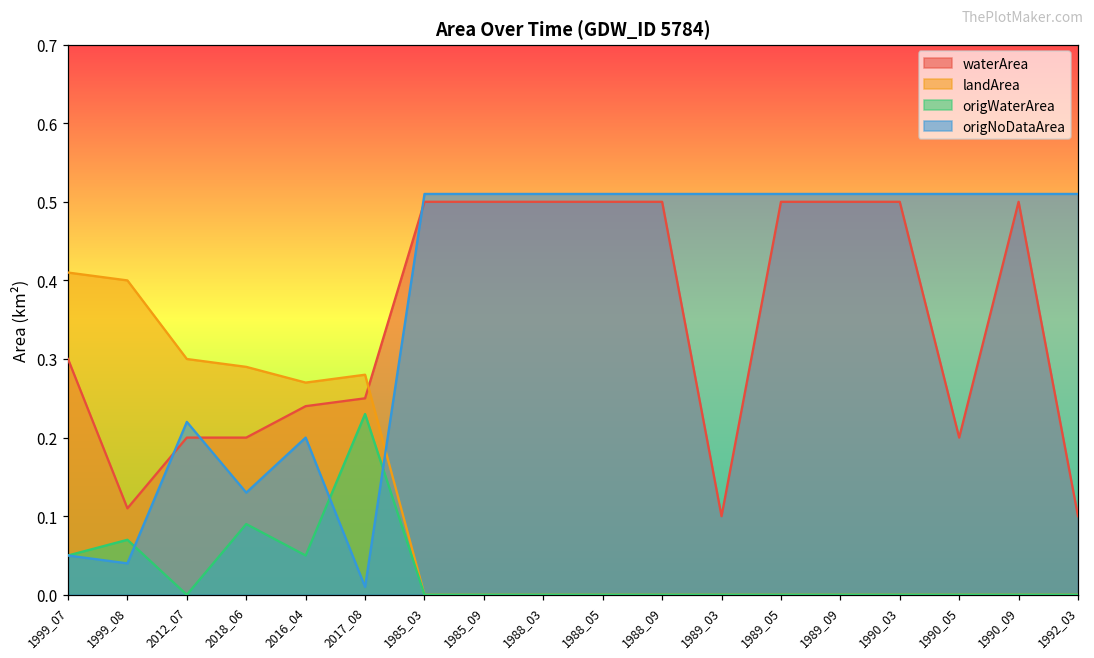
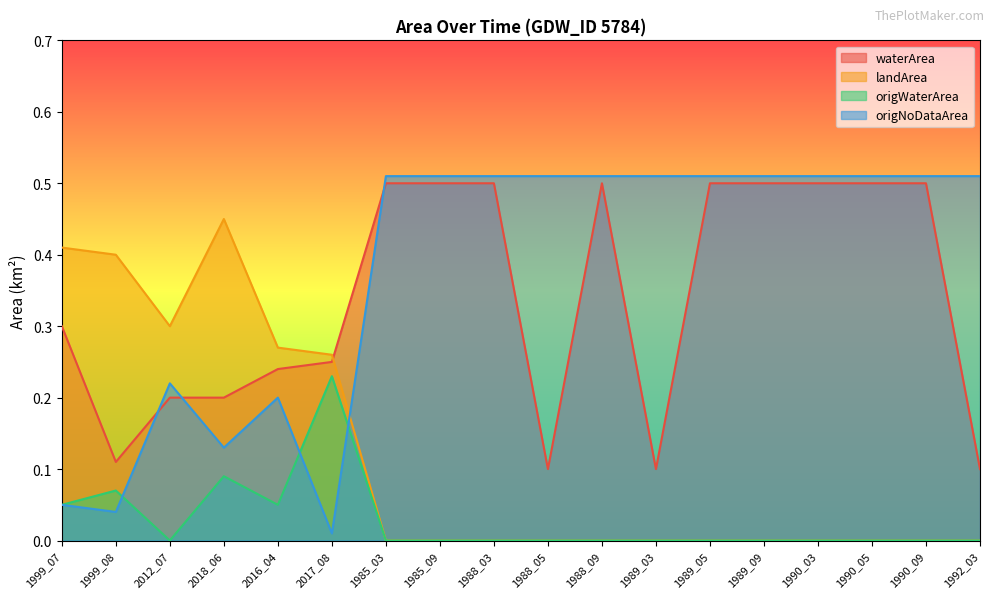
landArea, 2018_06: 0.29 -> 0.45
landArea, 2017_08: 0.28 -> 0.26
waterArea, 1988_05: 0.5 -> 0.1
waterArea, 1990_05: 0.2 -> 0.5
